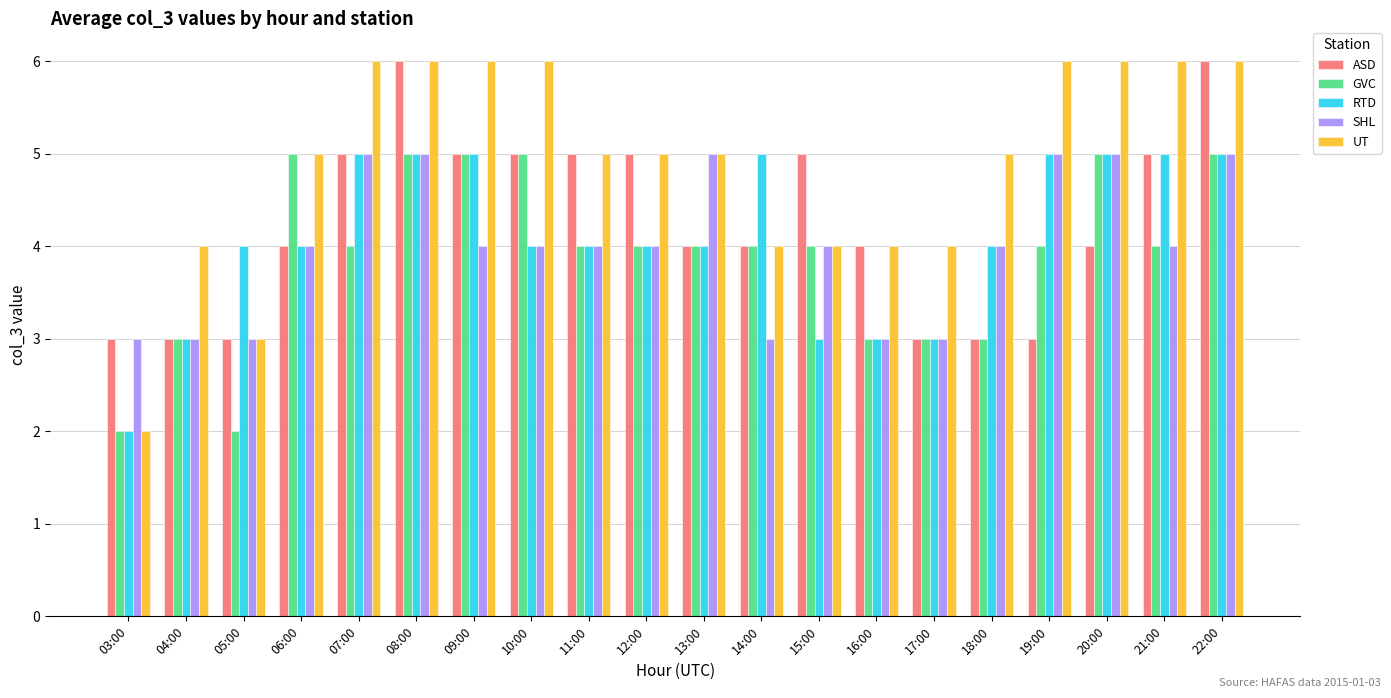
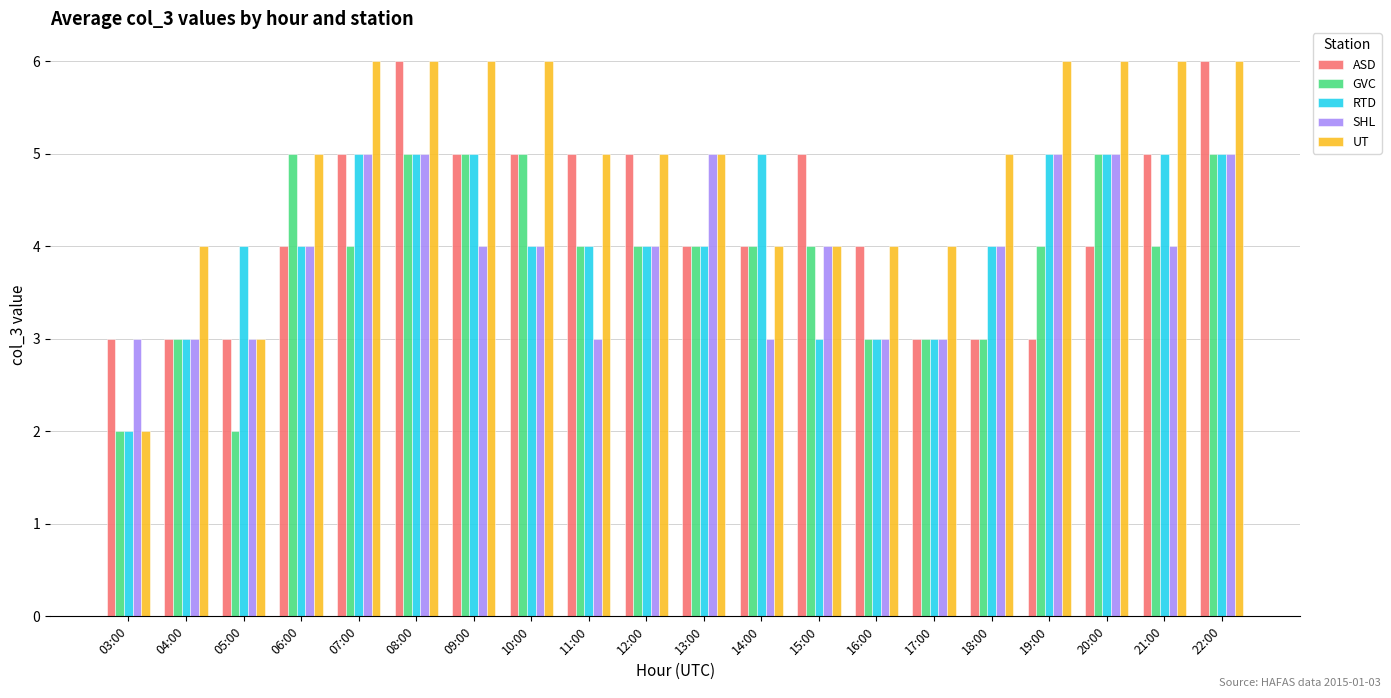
SHL, 11:00: 4 -> 3
